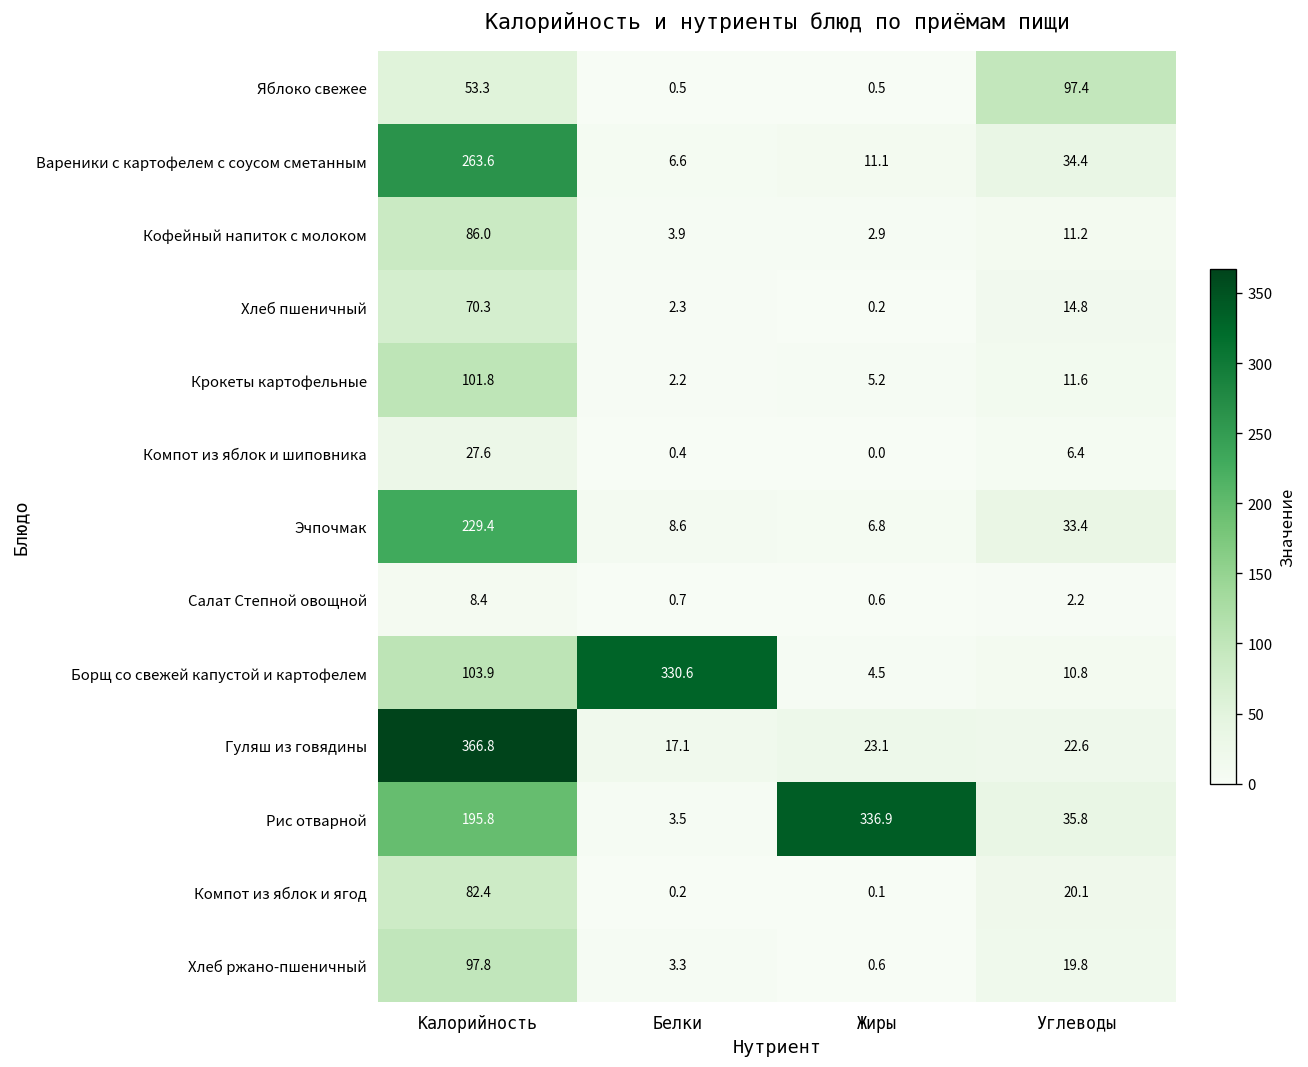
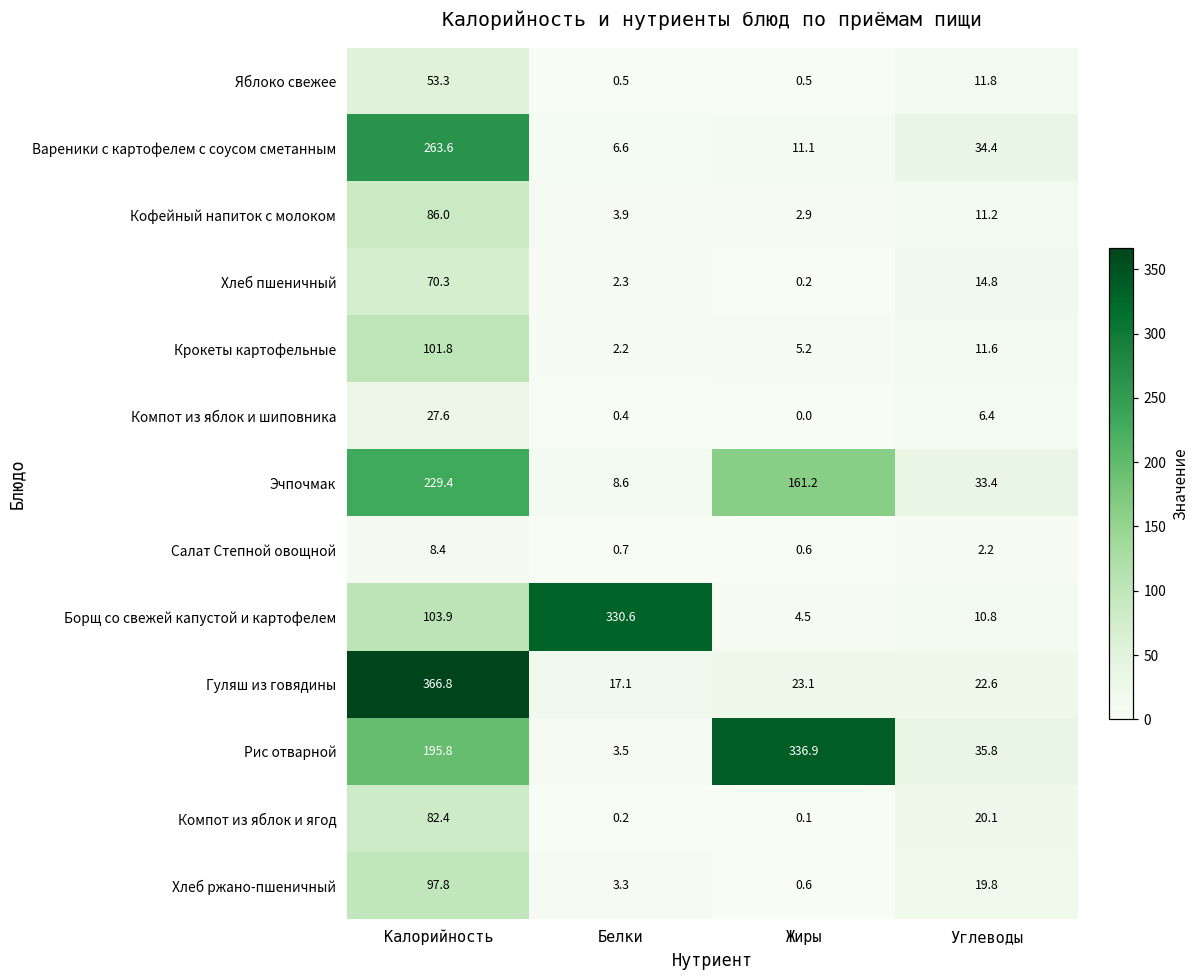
Яблоко свежее, Углеводы: 97.4 -> 11.8
Эчпочмак, Жиры: 6.8 -> 161.2
